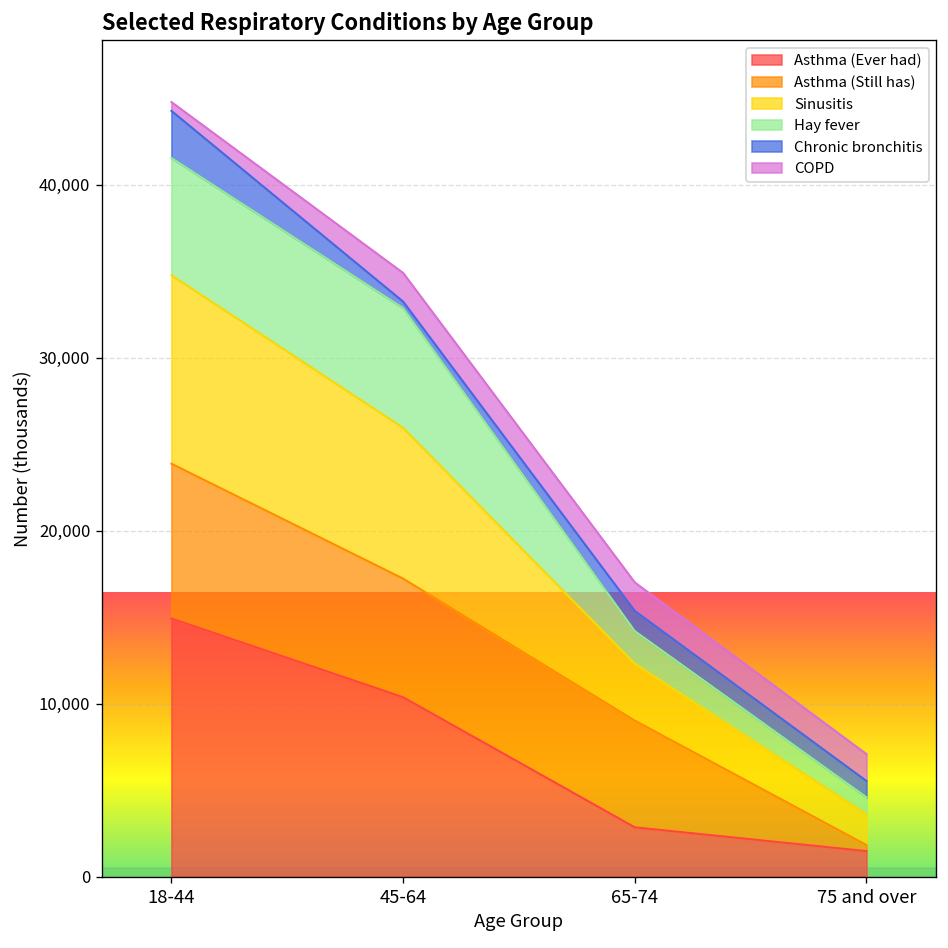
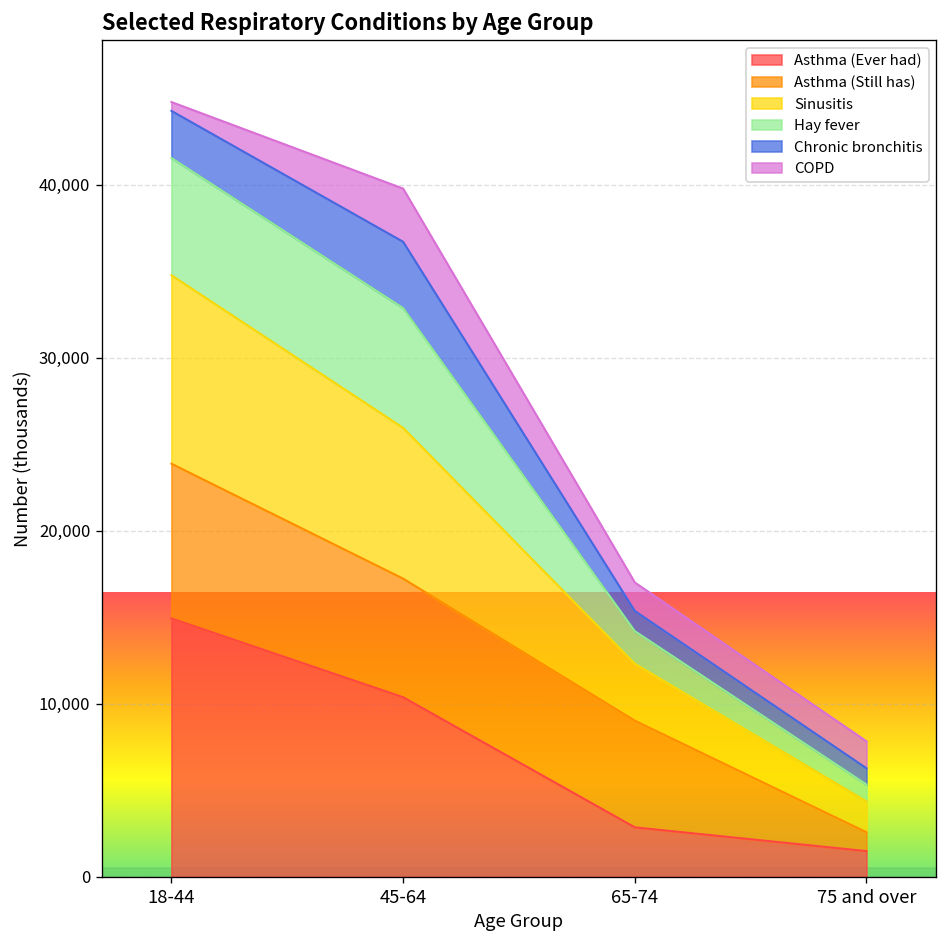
Chronic bronchitis, 45-64: 400 -> 3,800
COPD, 45-64: 1,700 -> 3,100
Asthma (Still has), 75 and over: 400 -> 1,100
